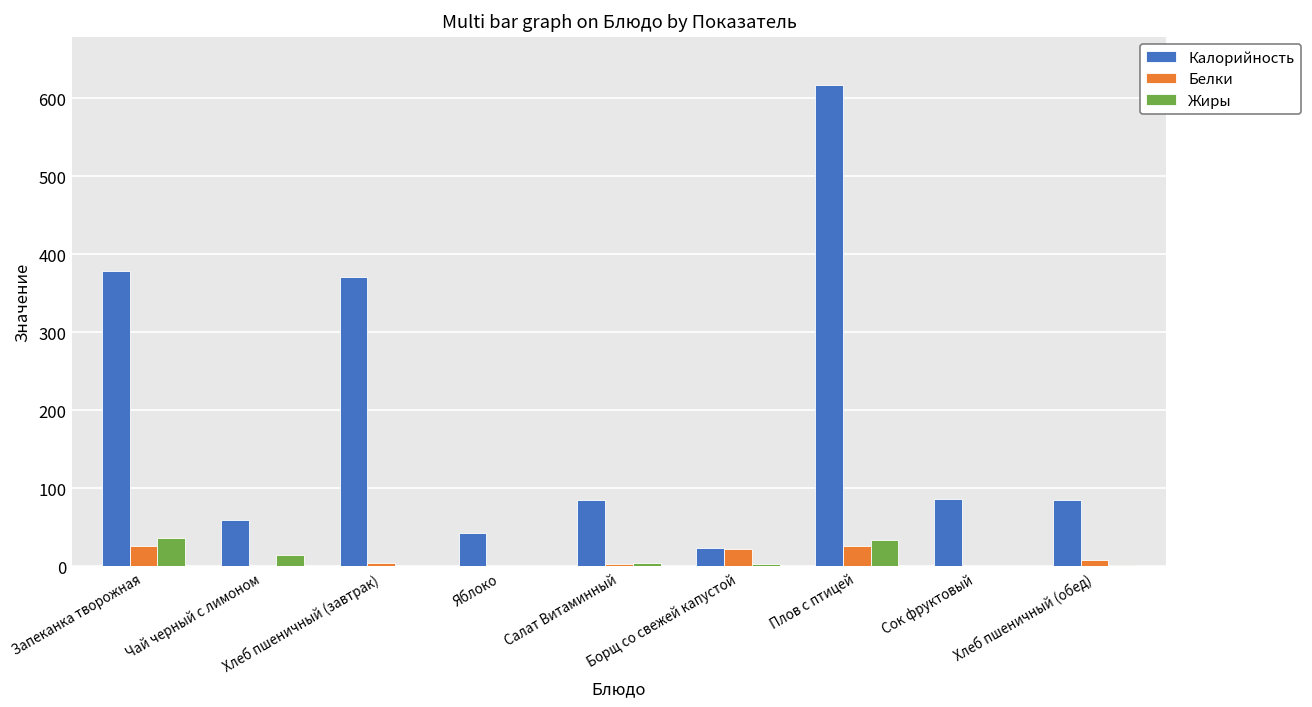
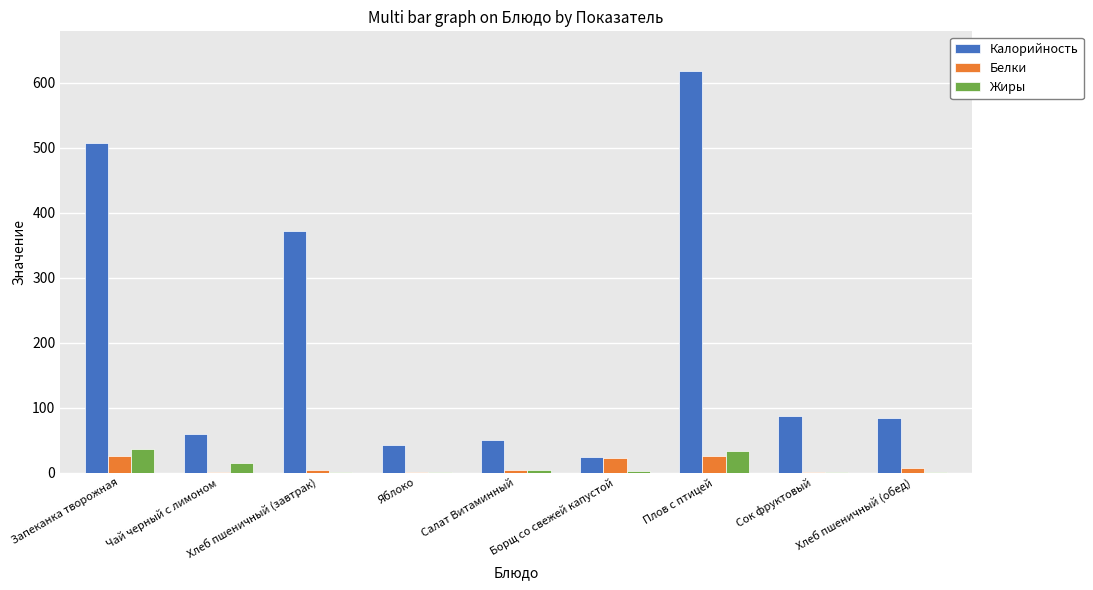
Калорийность, Запеканка творожная: 380 -> 510
Калорийность, Салат Витаминный: 90 -> 50
